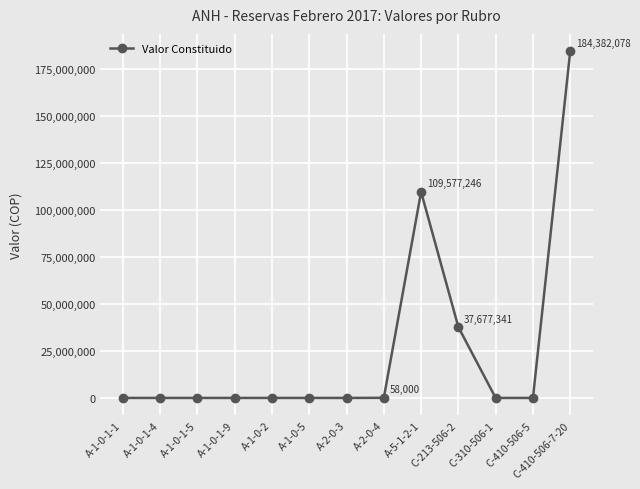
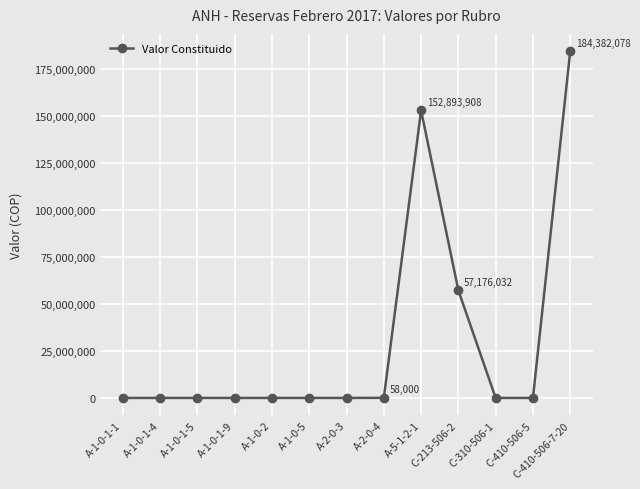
A-5-1-2-1: 109,577,246 -> 152,893,908
C-213-506-2: 37,677,341 -> 57,176,032
